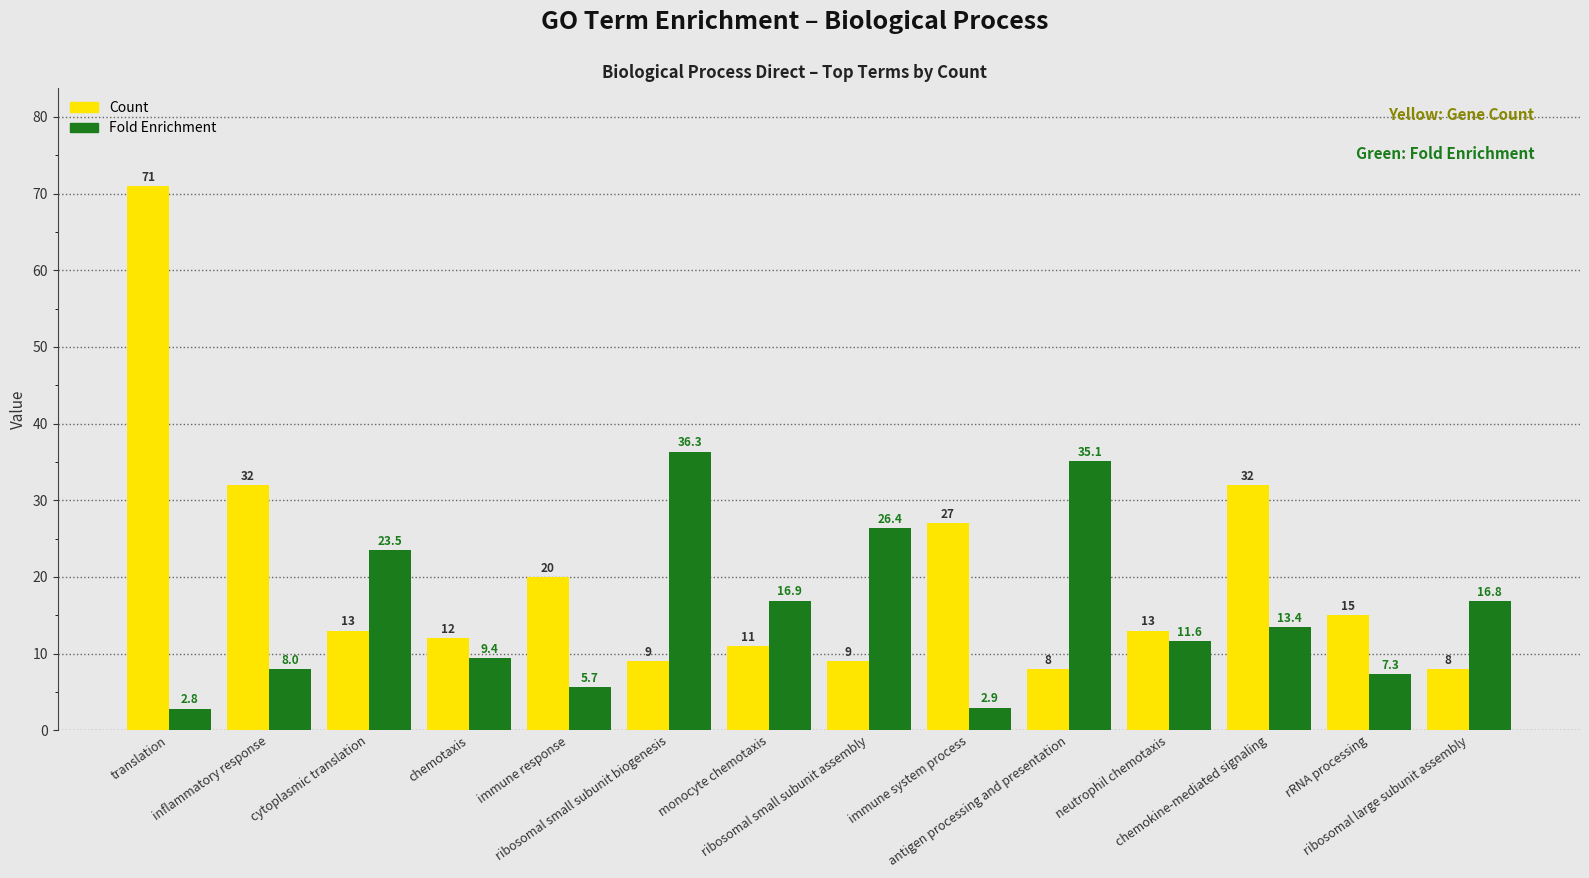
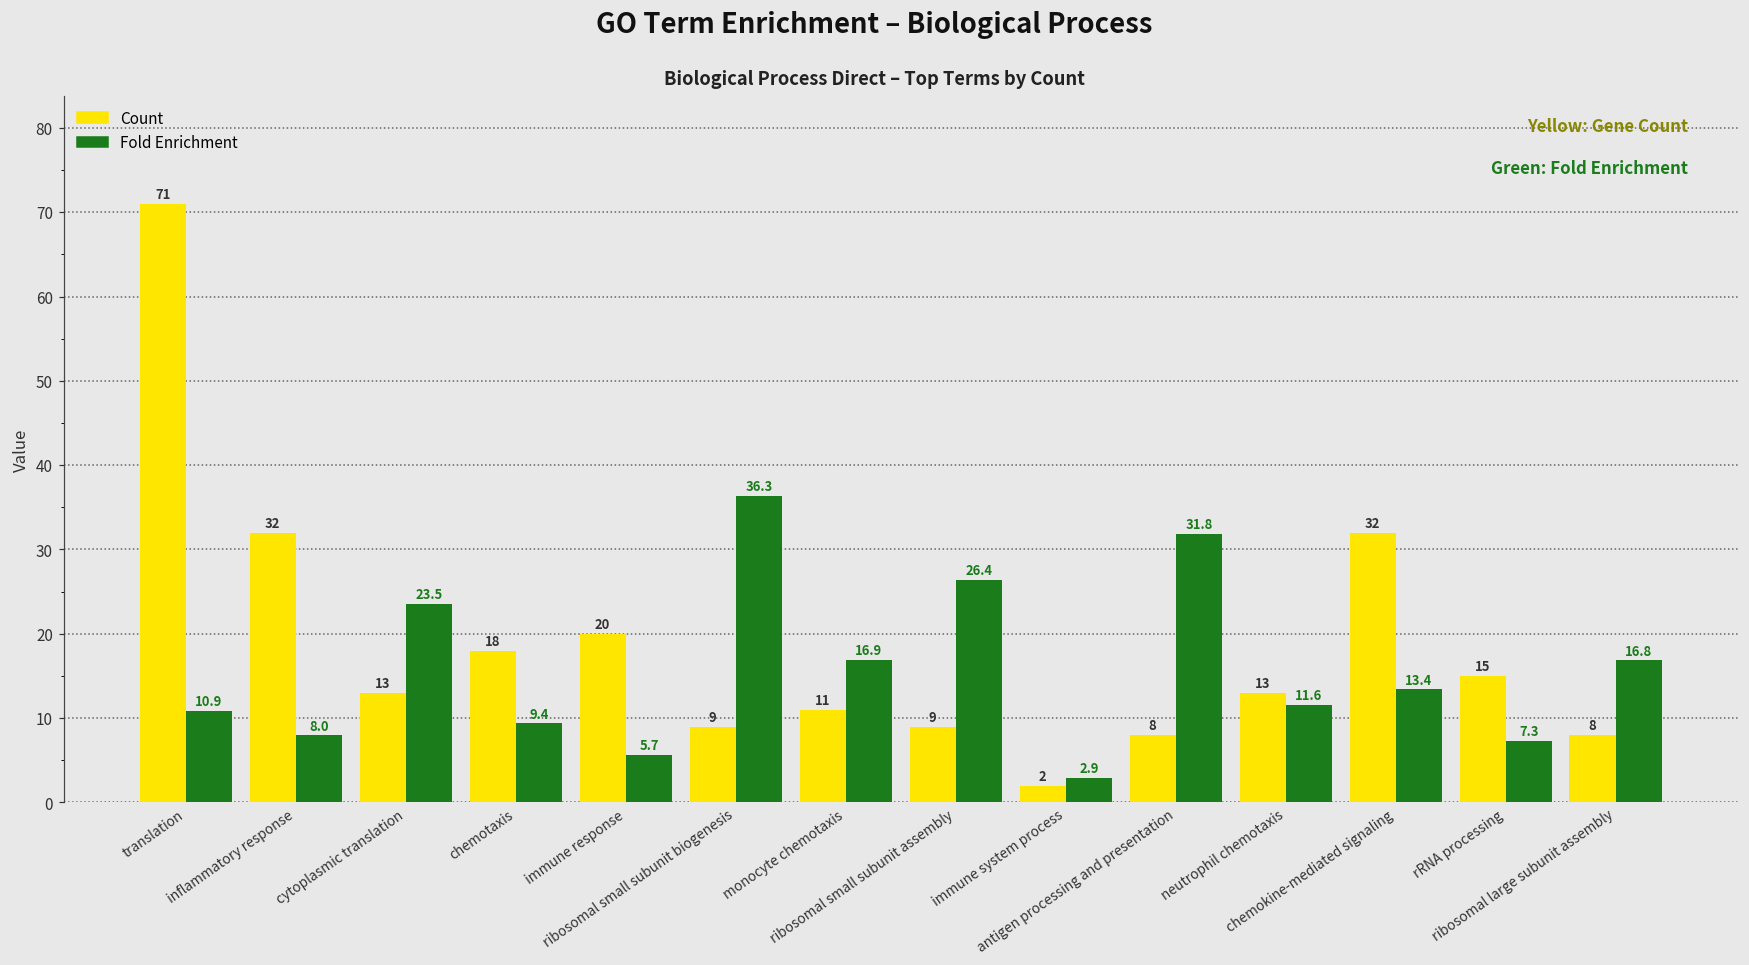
Fold Enrichment, translation: 2.8 -> 10.9
Count, chemotaxis: 12 -> 18
Count, immune system process: 27 -> 2
Fold Enrichment, antigen processing and presentation: 35.1 -> 31.8
